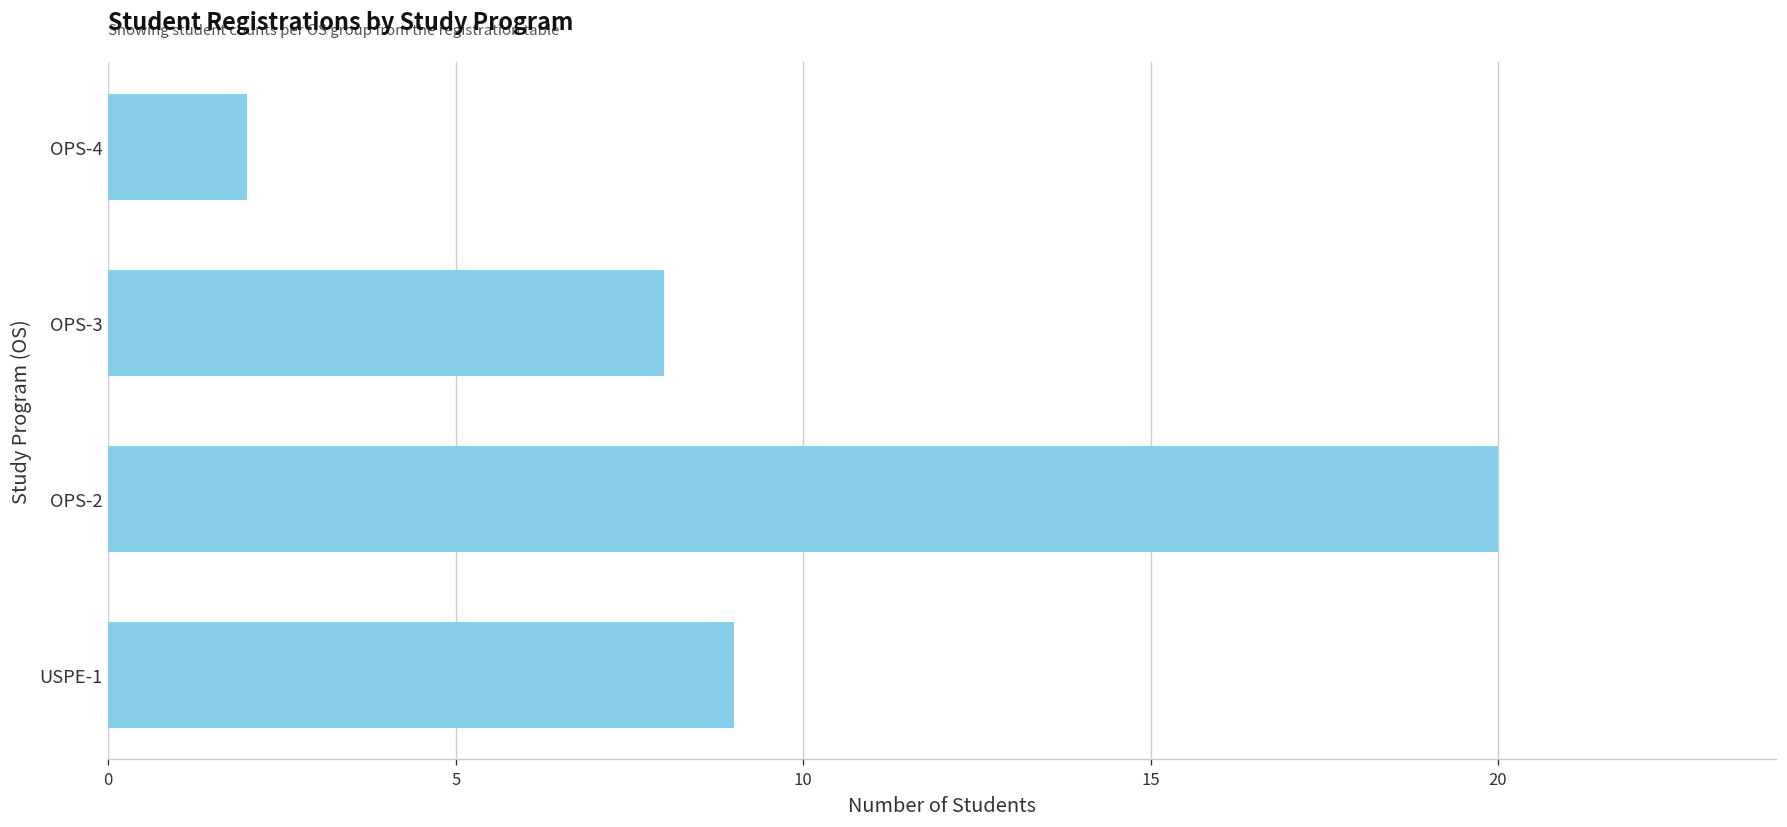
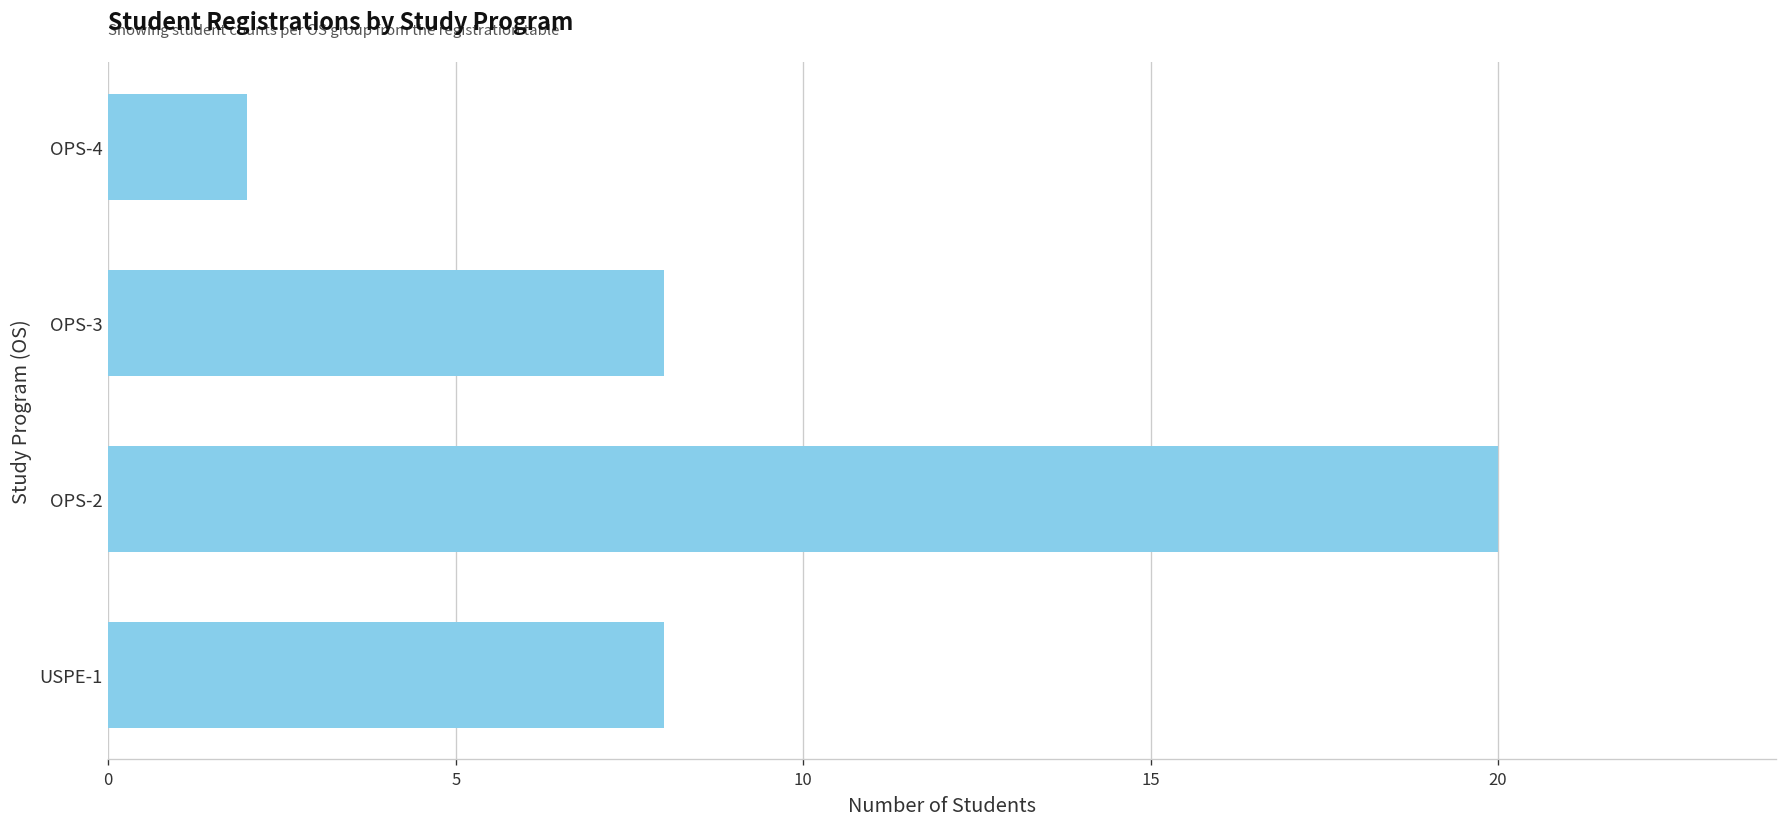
USPE-1: 9 -> 8
